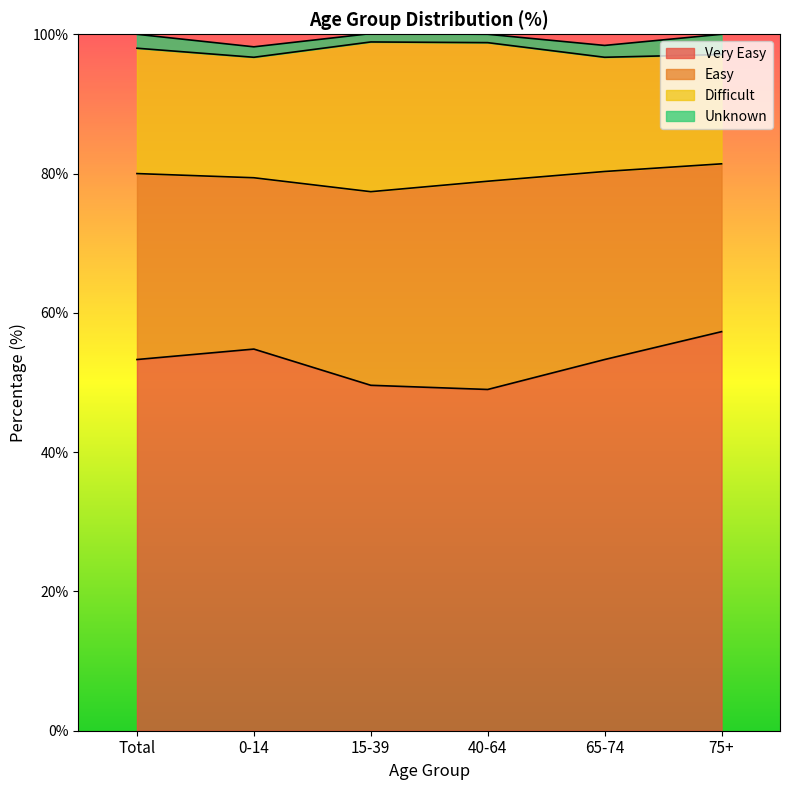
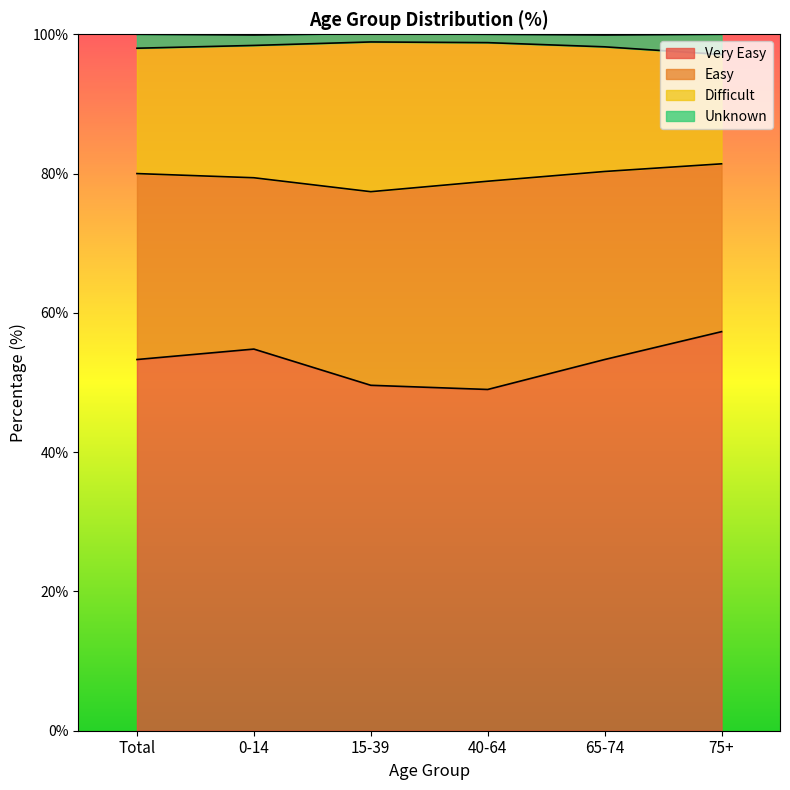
Difficult, 0-14: 17% -> 19%
Difficult, 65-74: 16% -> 18%
